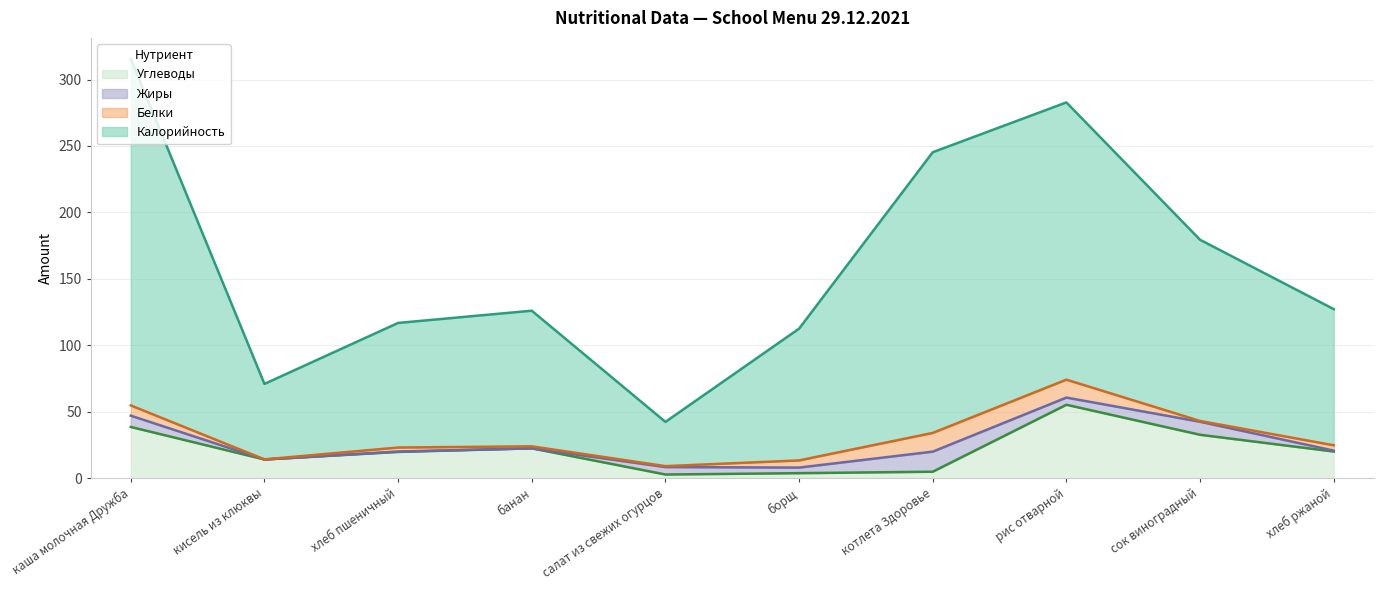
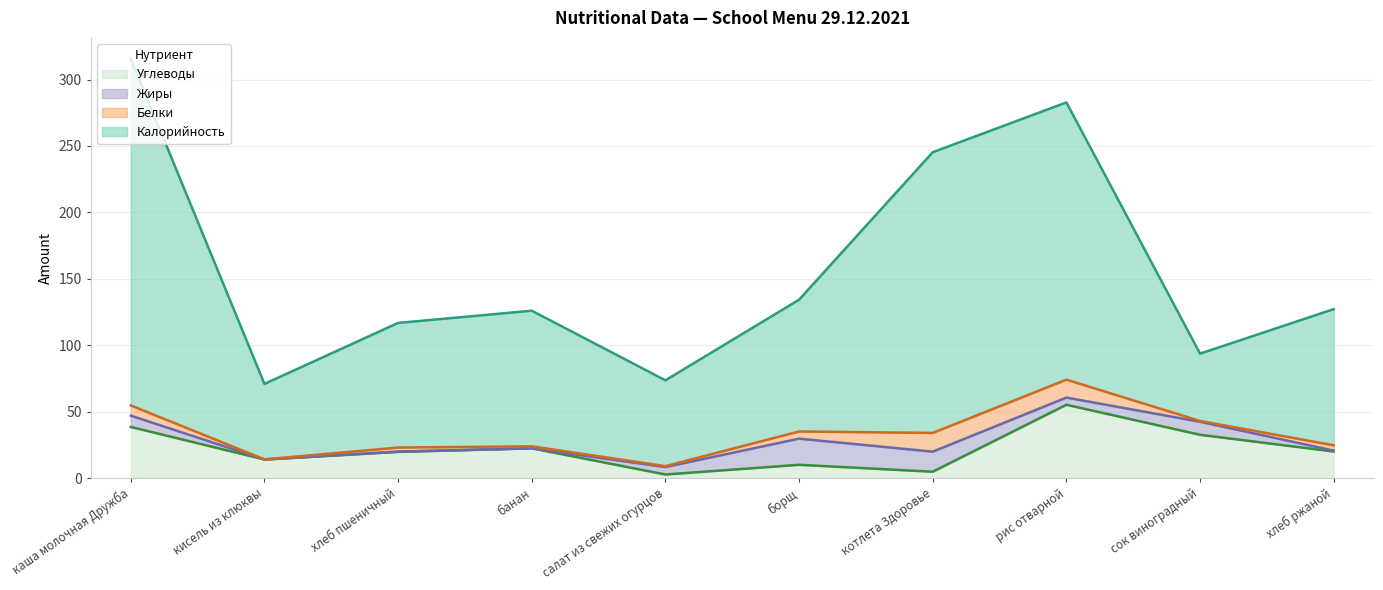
Калорийность, салат из свежих огурцов: 33 -> 65
Углеводы, борщ: 4 -> 10
Жиры, борщ: 4 -> 20
Калорийность, сок виноградный: 136 -> 51
